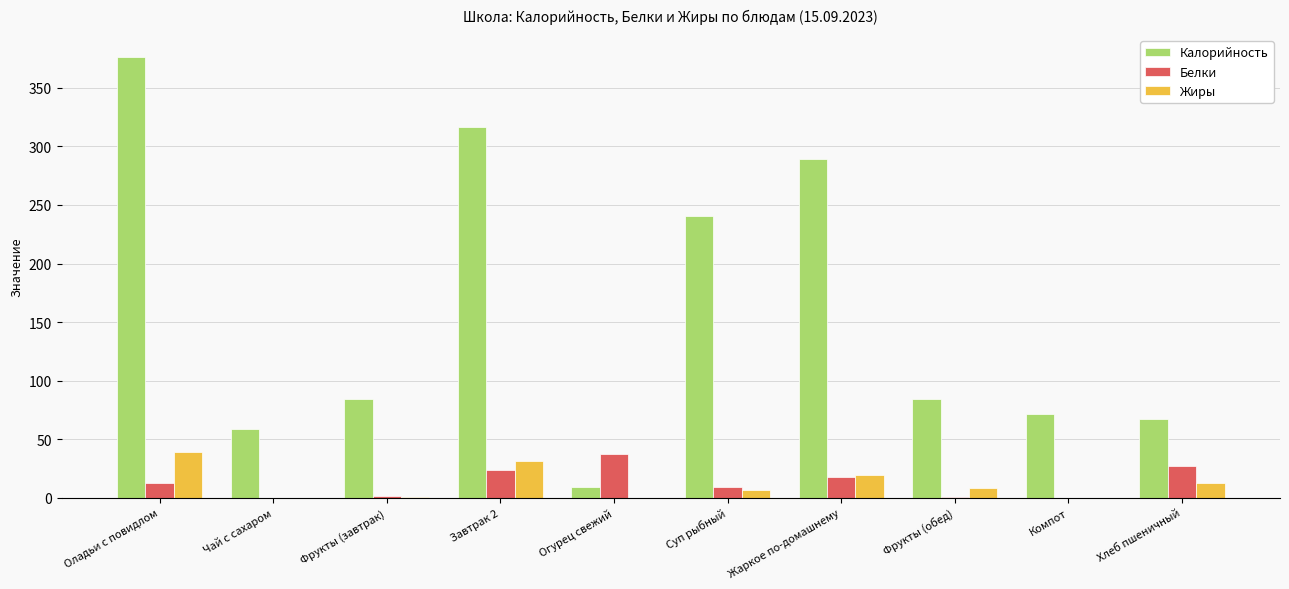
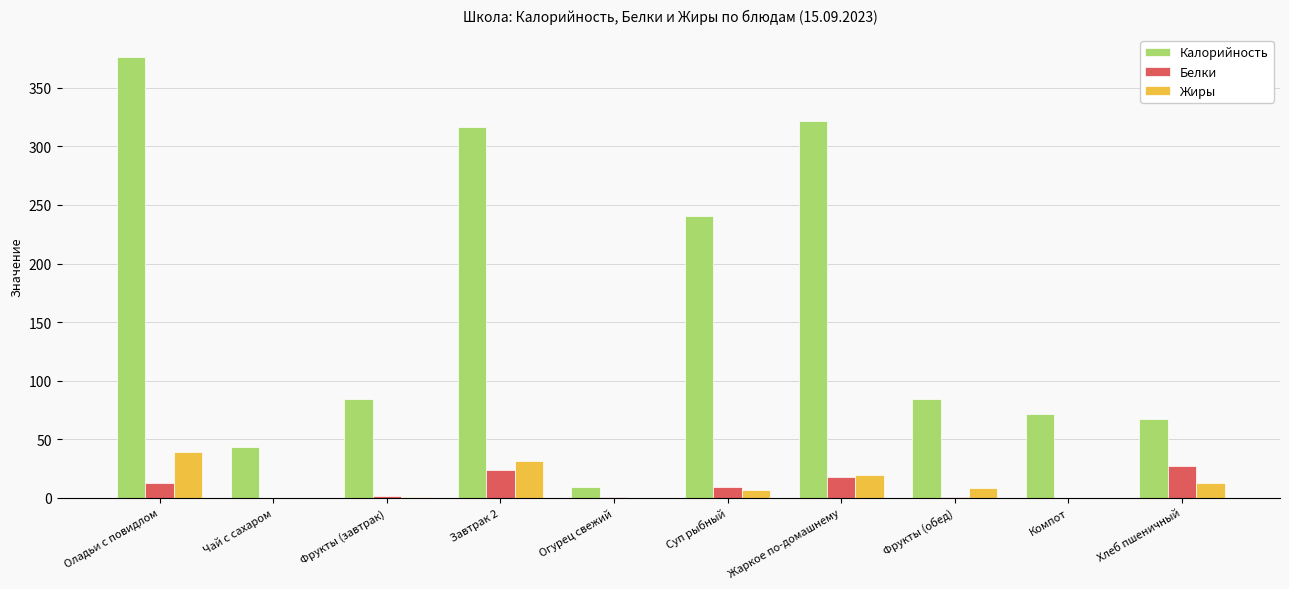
Калорийность, Чай с сахаром: 59 -> 44
Белки, Огурец свежий: 38 -> 0
Калорийность, Жаркое по-домашнему: 289 -> 321
